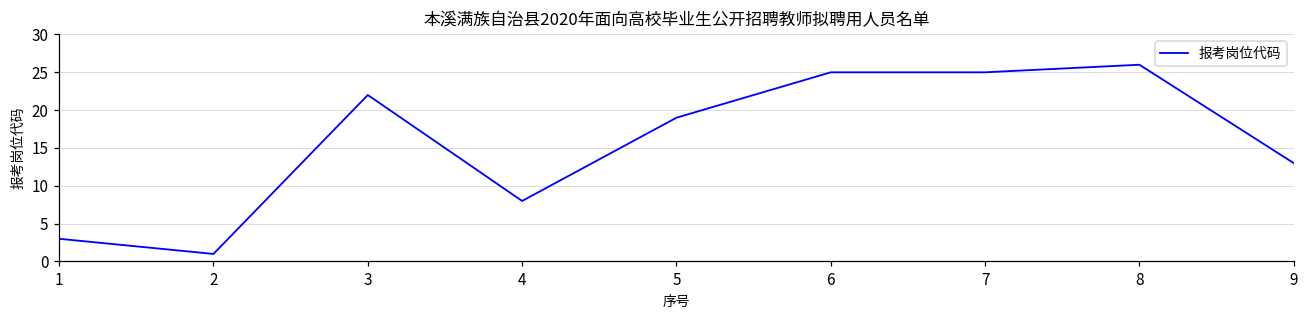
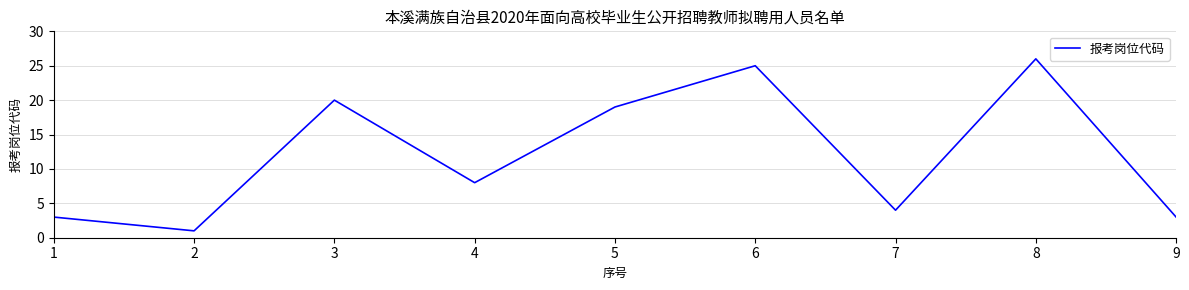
3: 22 -> 20
7: 25 -> 4
9: 13 -> 3
